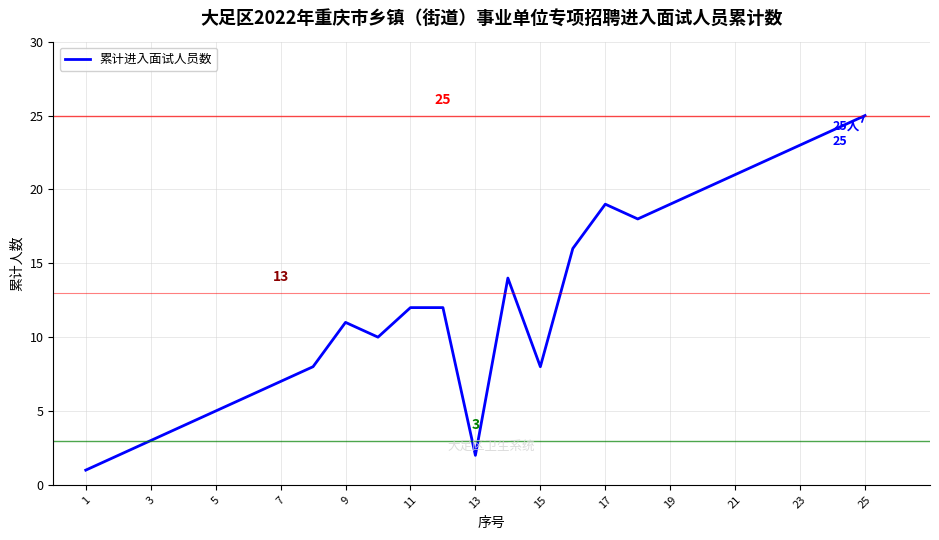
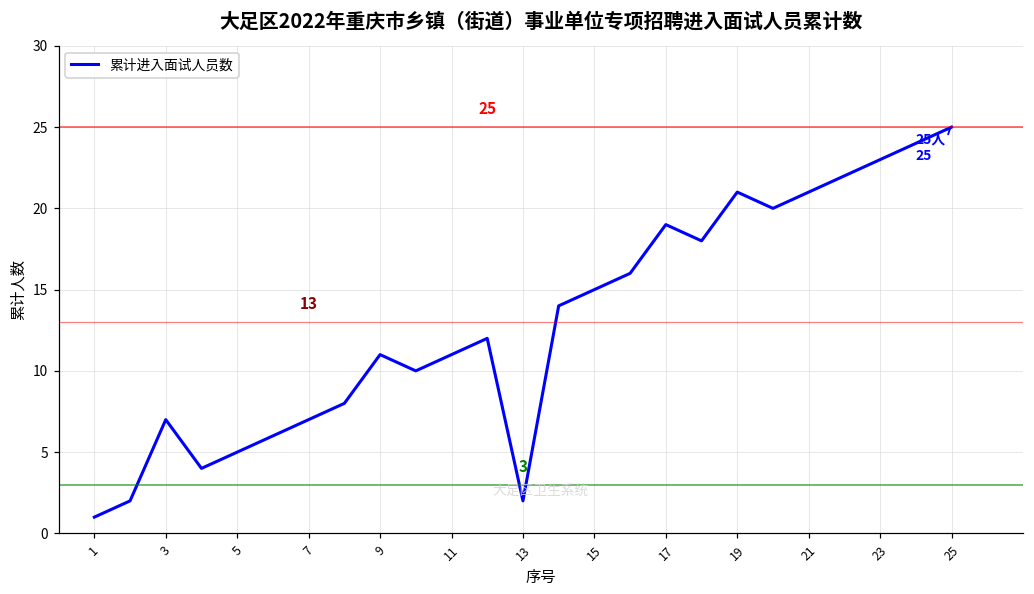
3: 3 -> 7
11: 12 -> 11
15: 8 -> 15
19: 19 -> 21
